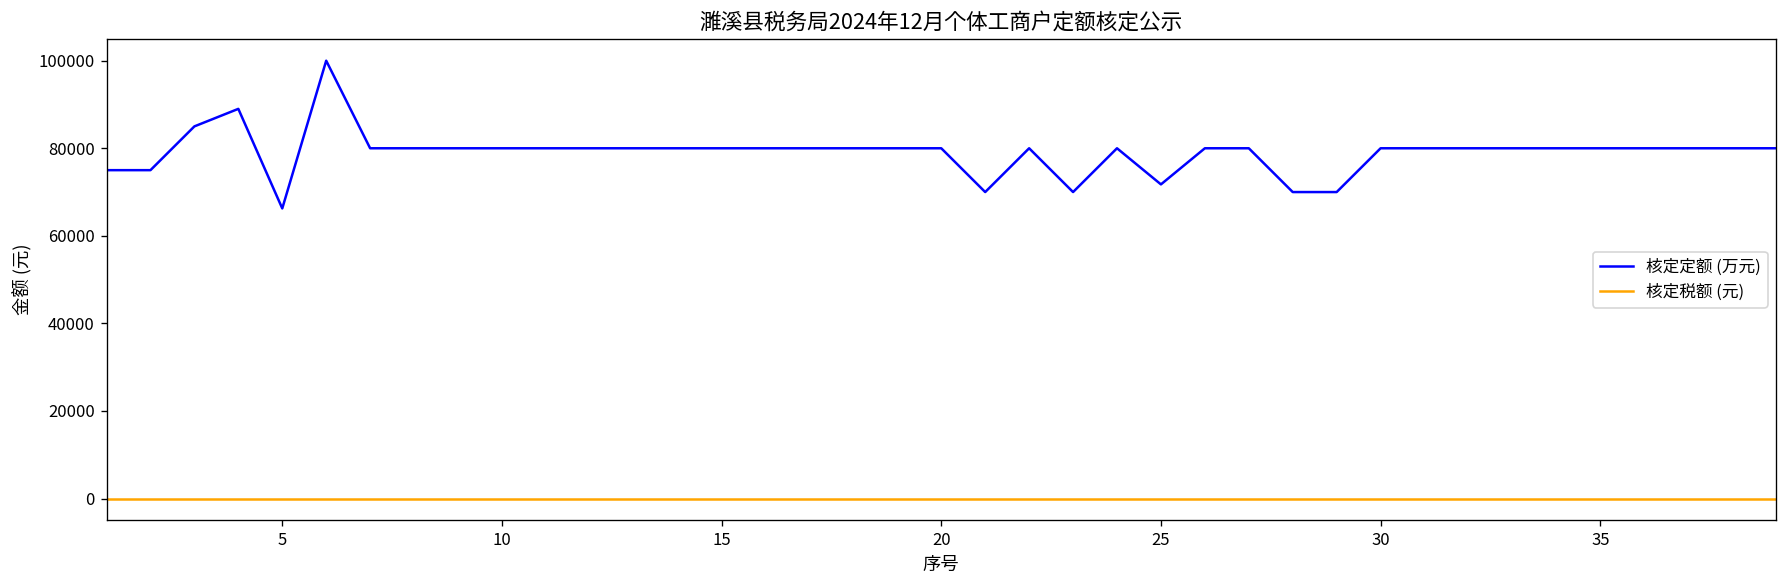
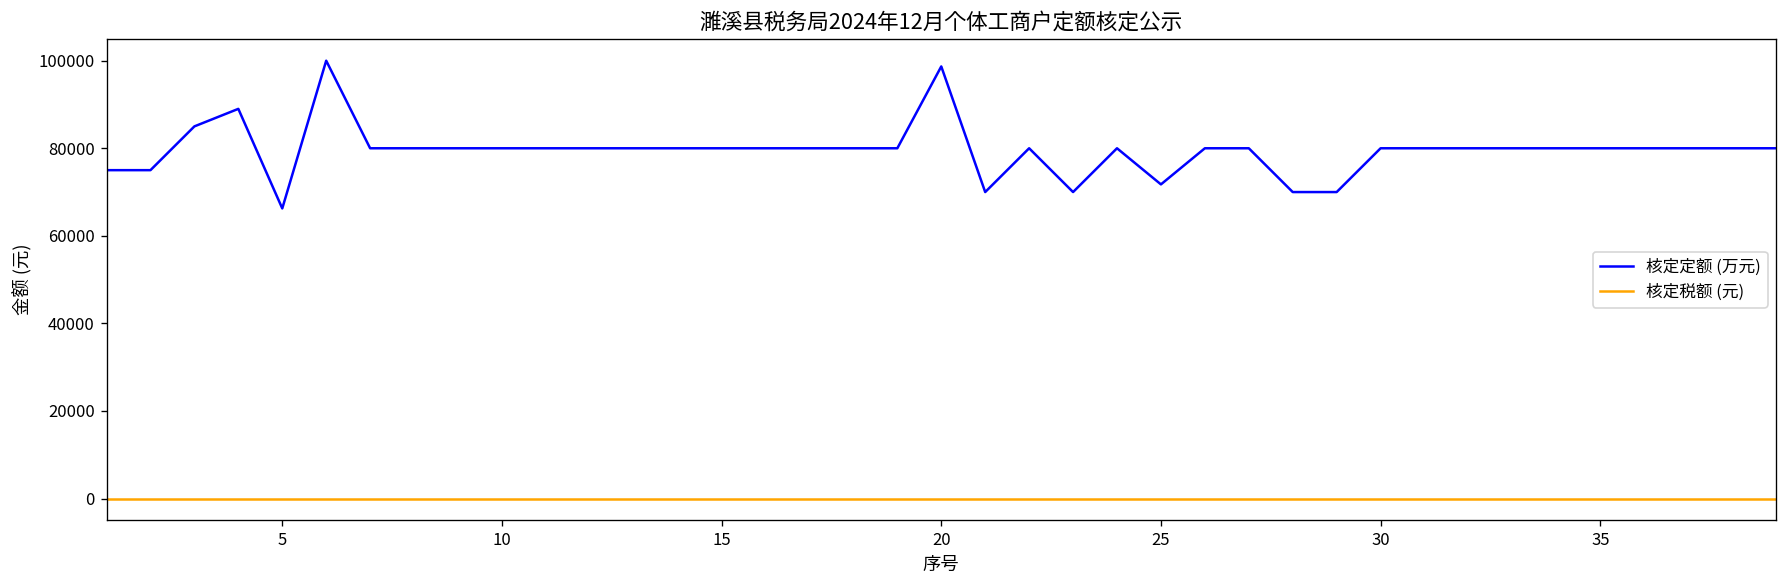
核定定额 (万元), 20: 80000 -> 99000
